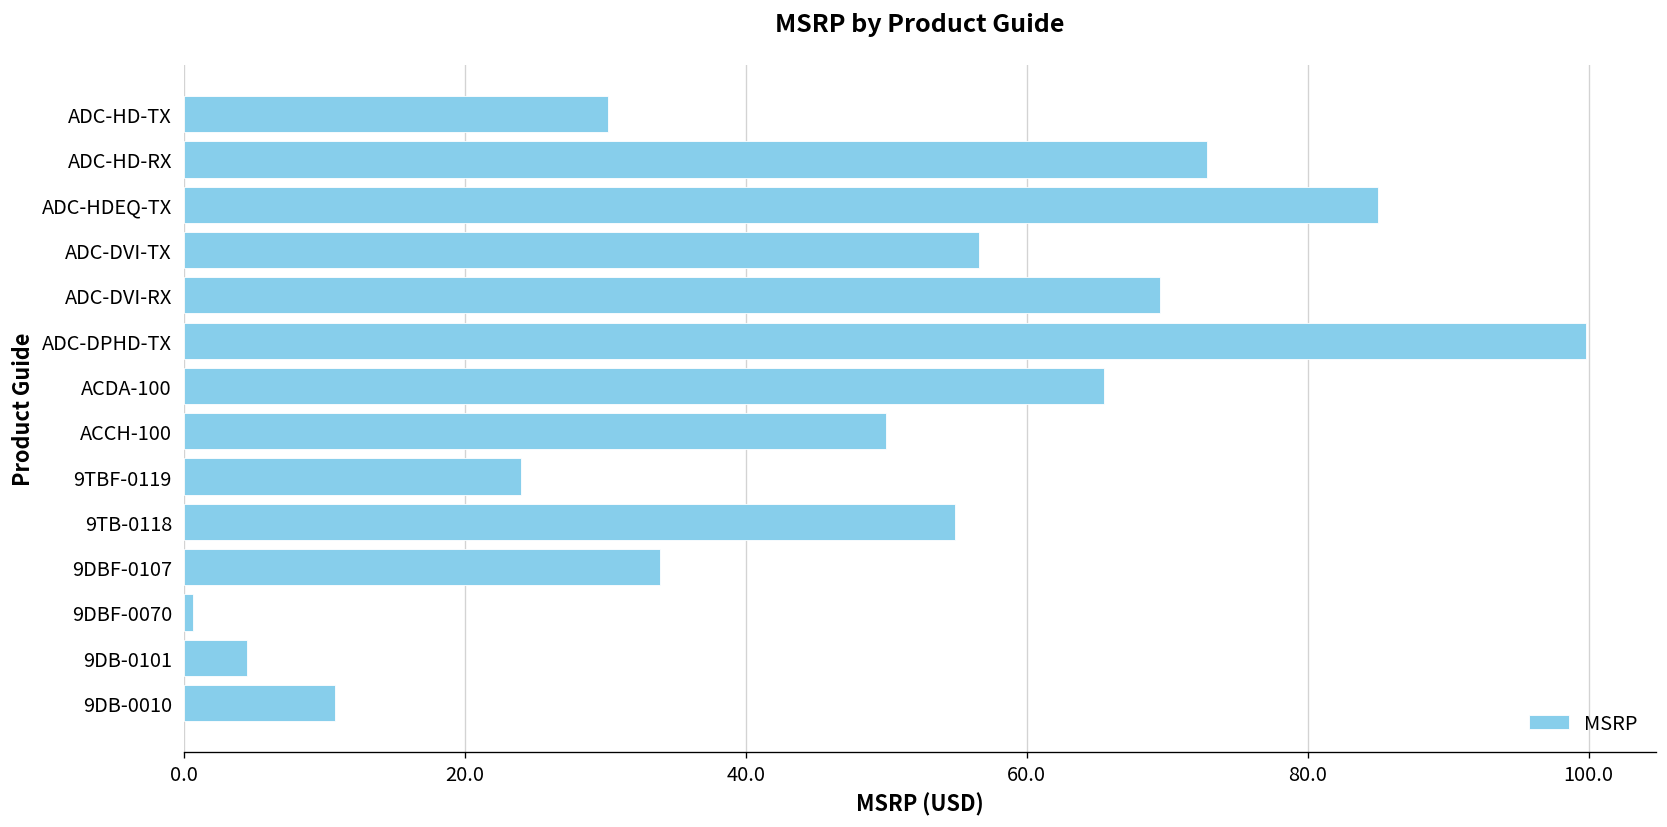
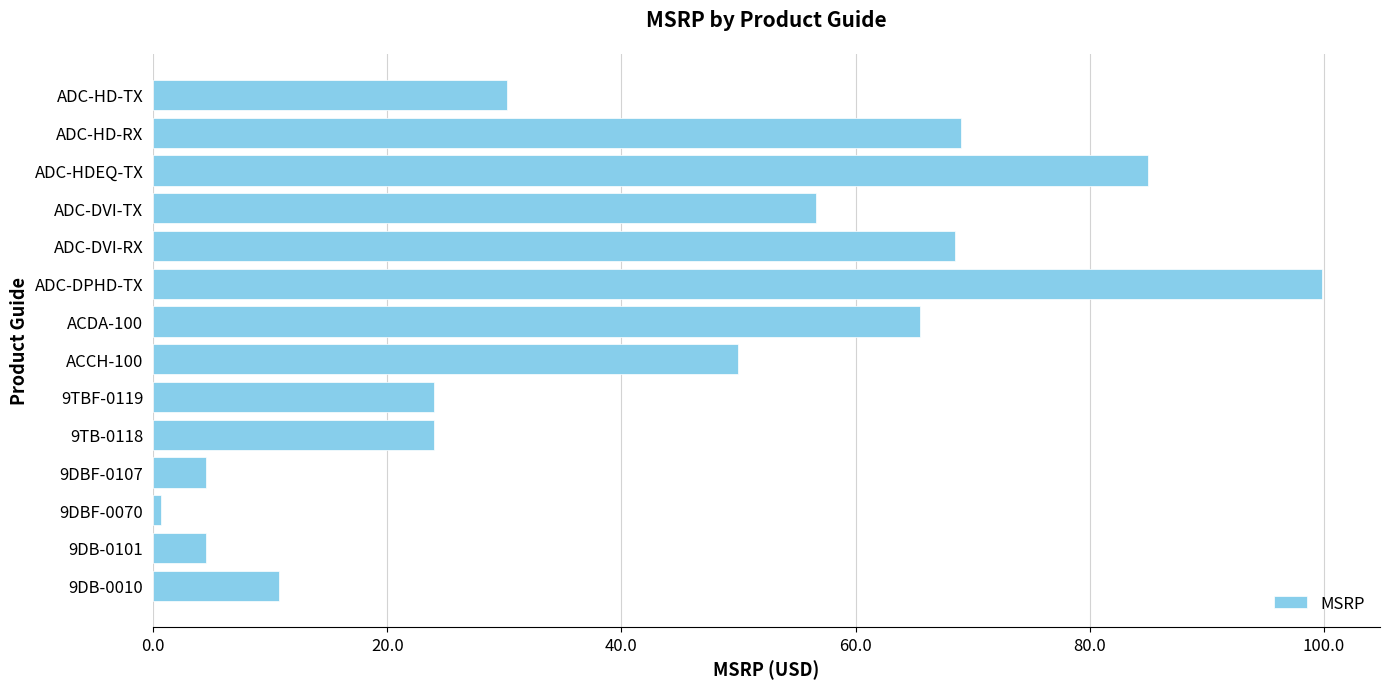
ADC-HD-RX: 72.8 -> 69.0
ADC-DVI-RX: 69.5 -> 68.5
9TB-0118: 54.9 -> 24.0
9DBF-0107: 33.9 -> 4.5
